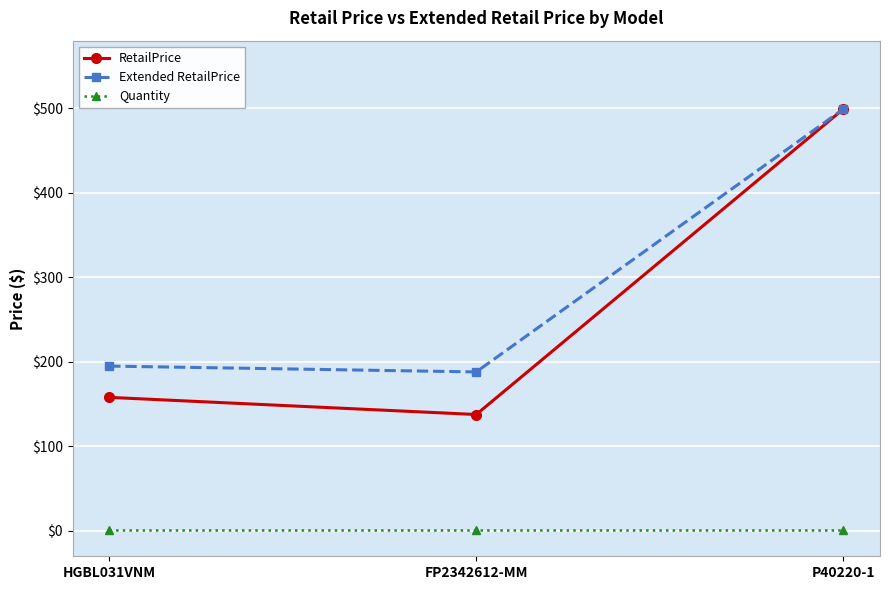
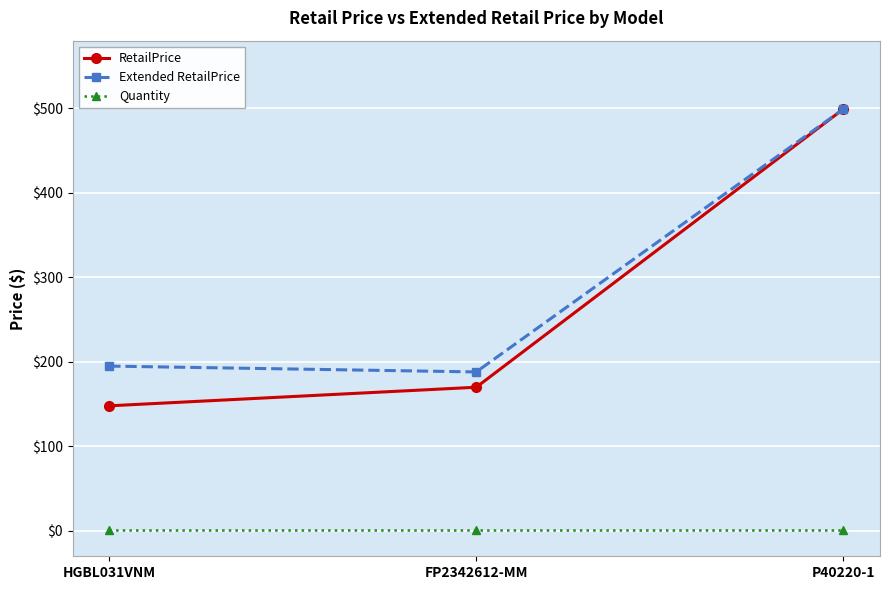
RetailPrice, HGBL031VNM: $160 -> $150
RetailPrice, FP2342612-MM: $140 -> $170
